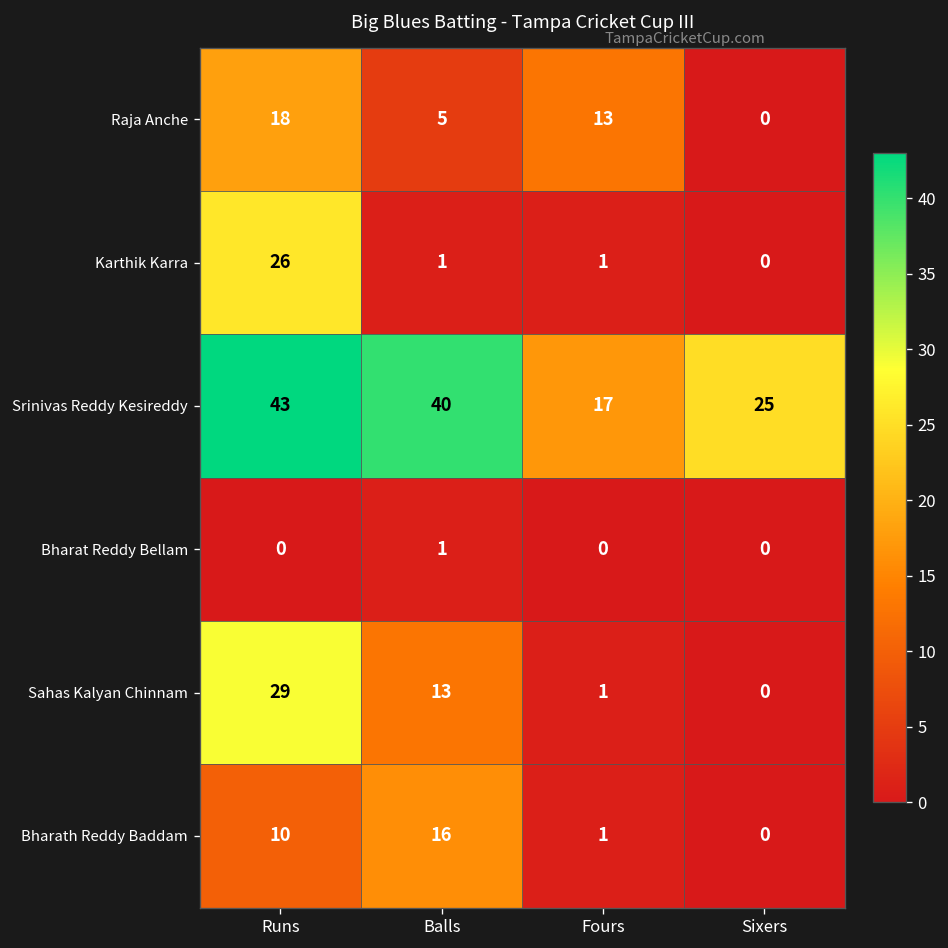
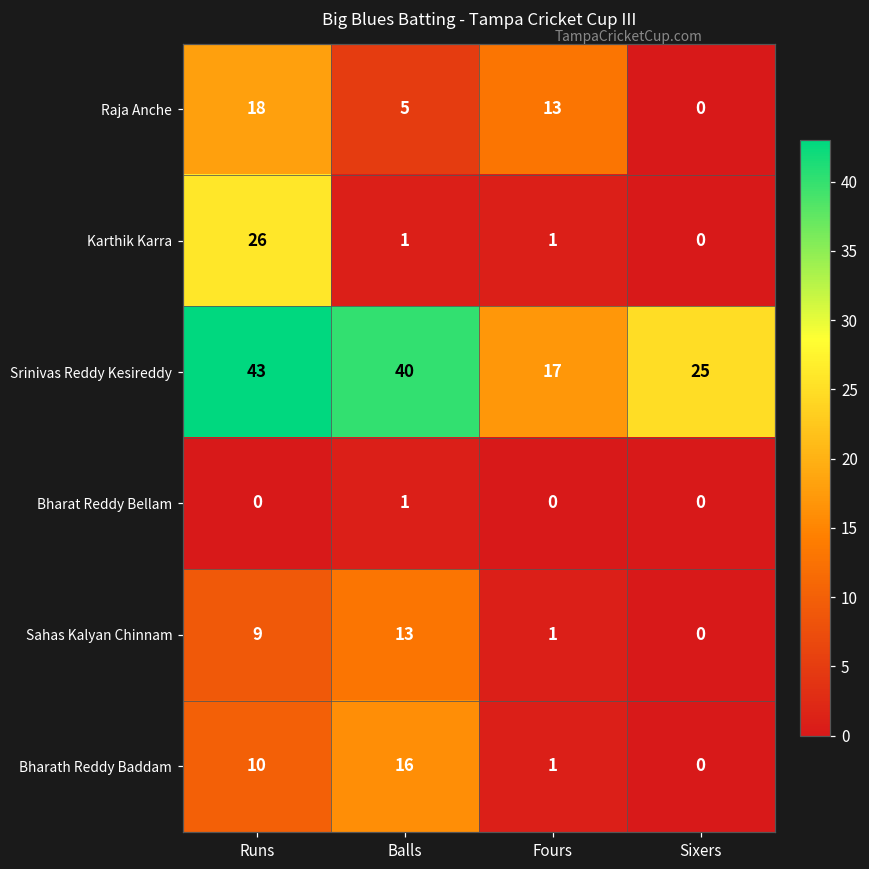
Sahas Kalyan Chinnam, Runs: 29 -> 9
